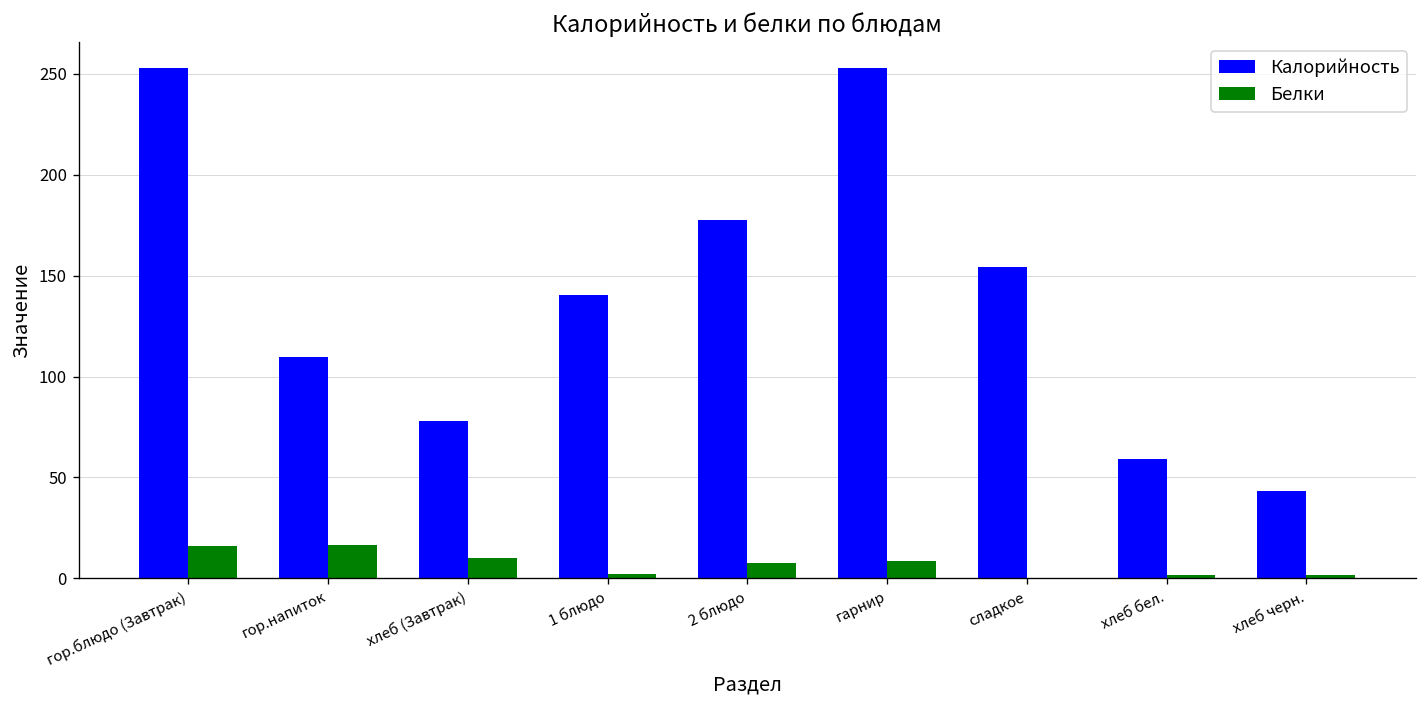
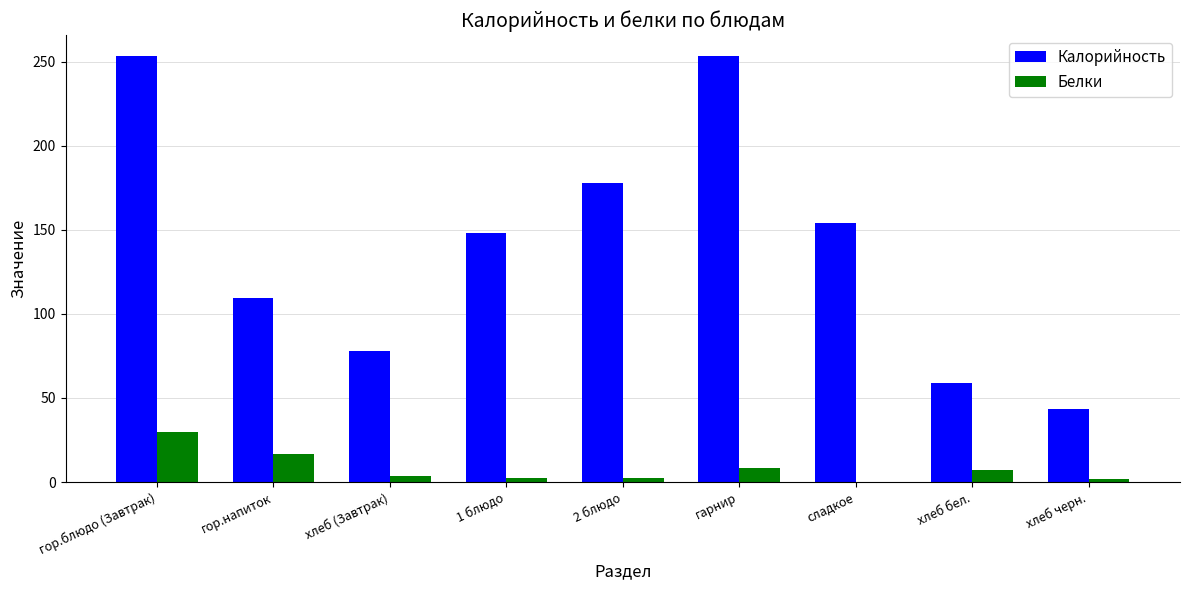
Белки, гор.блюдо (Завтрак): 16 -> 30
Белки, хлеб (Завтрак): 10 -> 4
Калорийность, 1 блюдо: 141 -> 148
Белки, 2 блюдо: 7 -> 2
Белки, хлеб бел.: 2 -> 7
